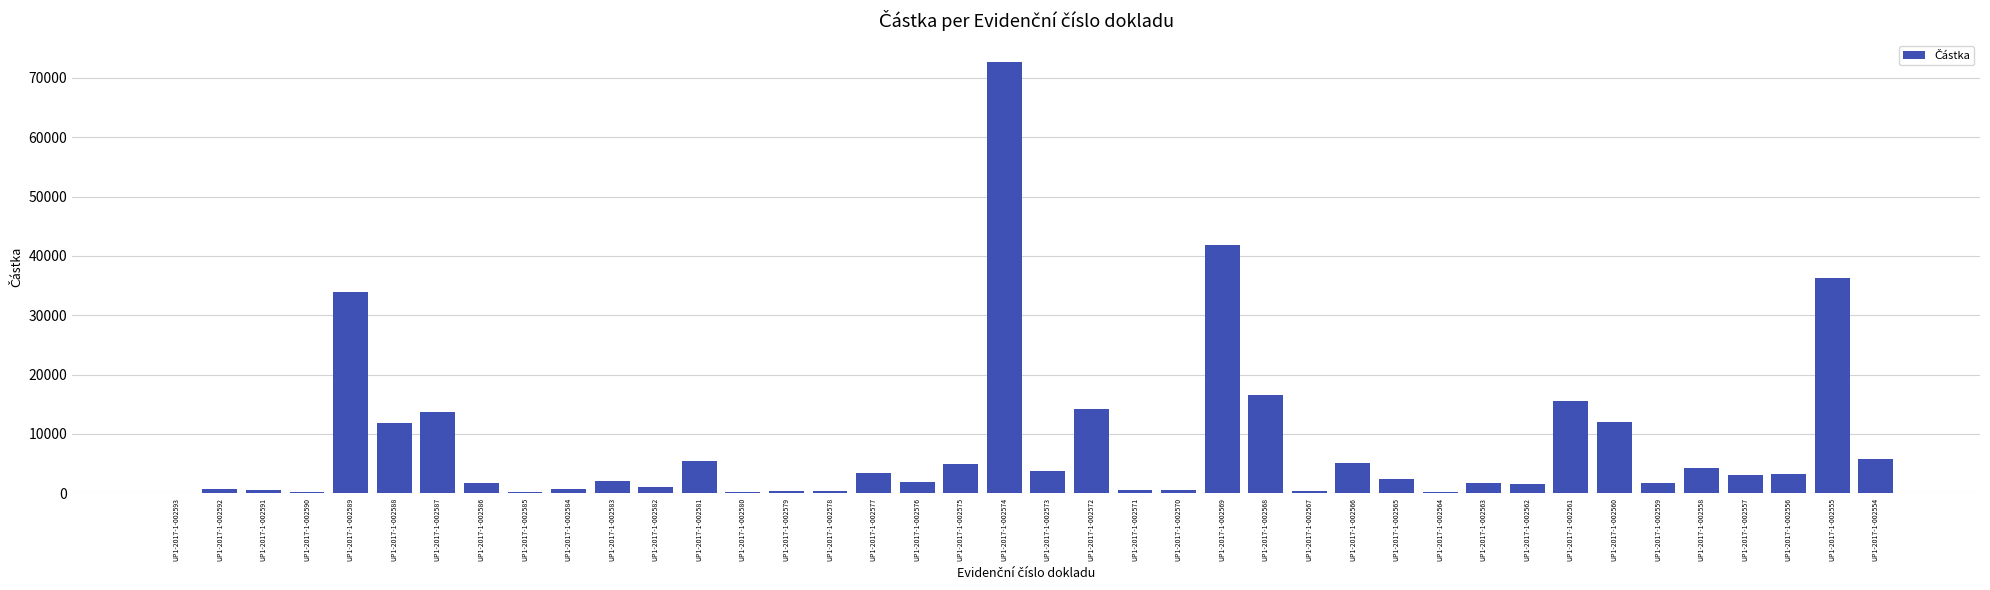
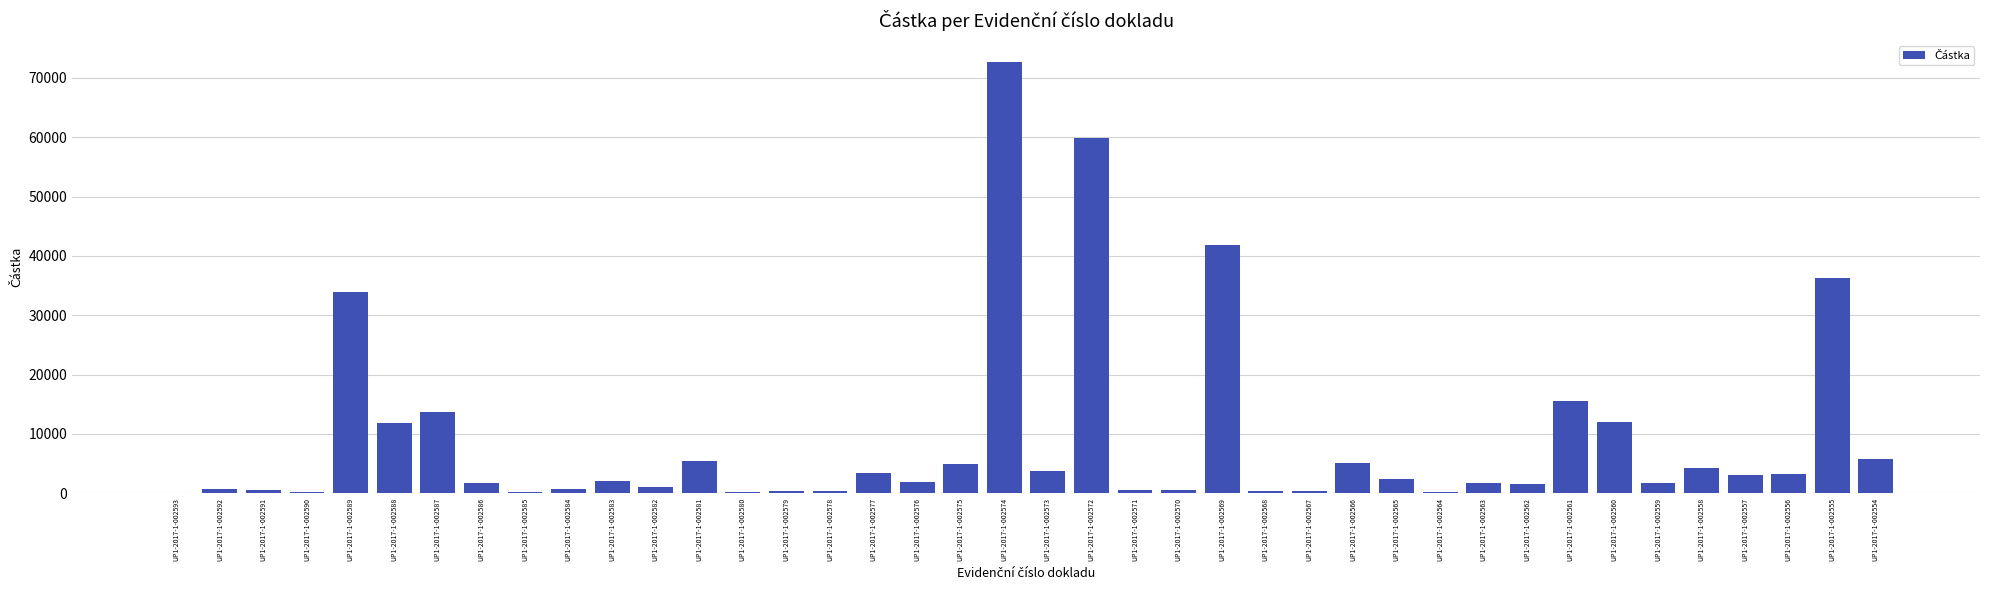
UP1-2017-1-002572: 14000 -> 60000
UP1-2017-1-002568: 17000 -> 0
